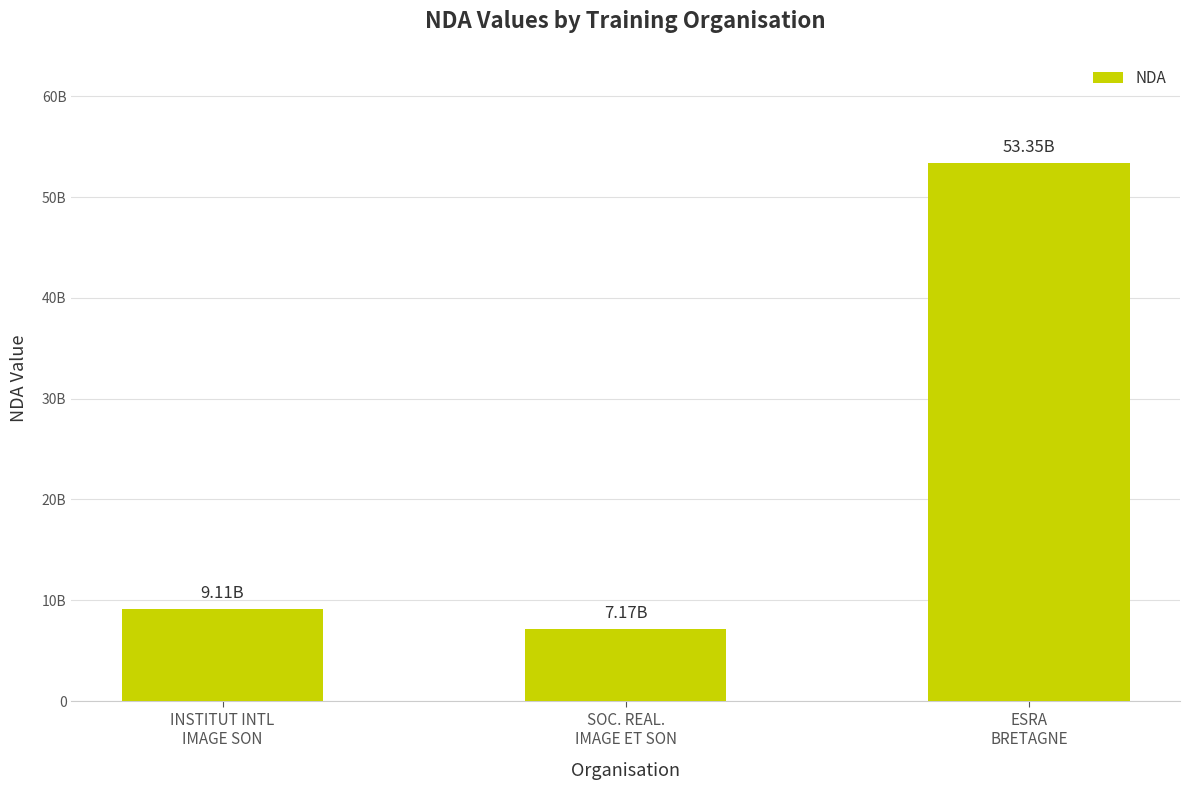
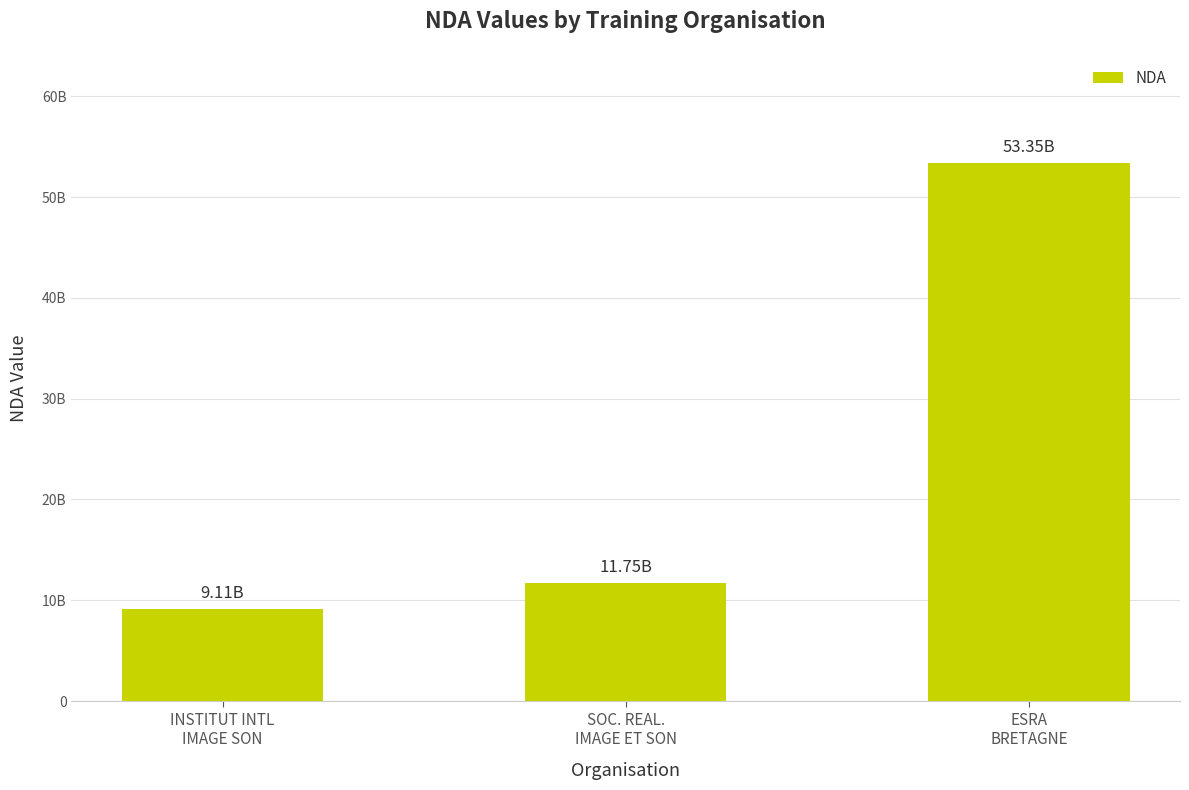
SOC. REAL. IMAGE ET SON: 7.17B -> 11.75B
